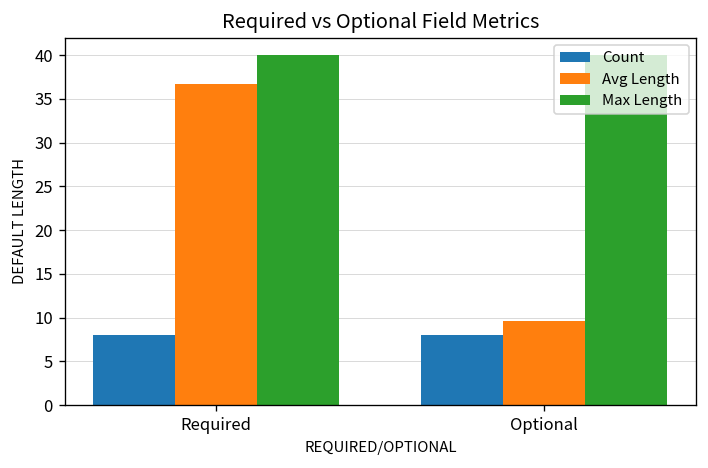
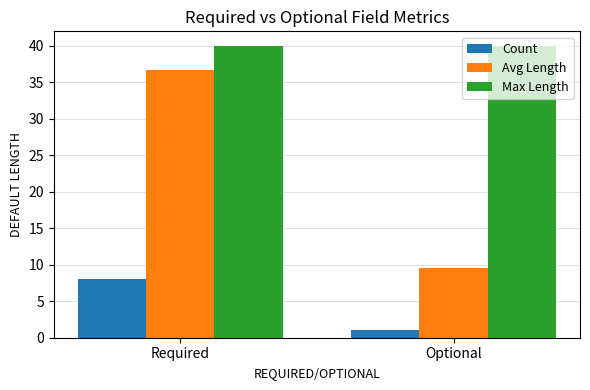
Count, Optional: 8 -> 1
